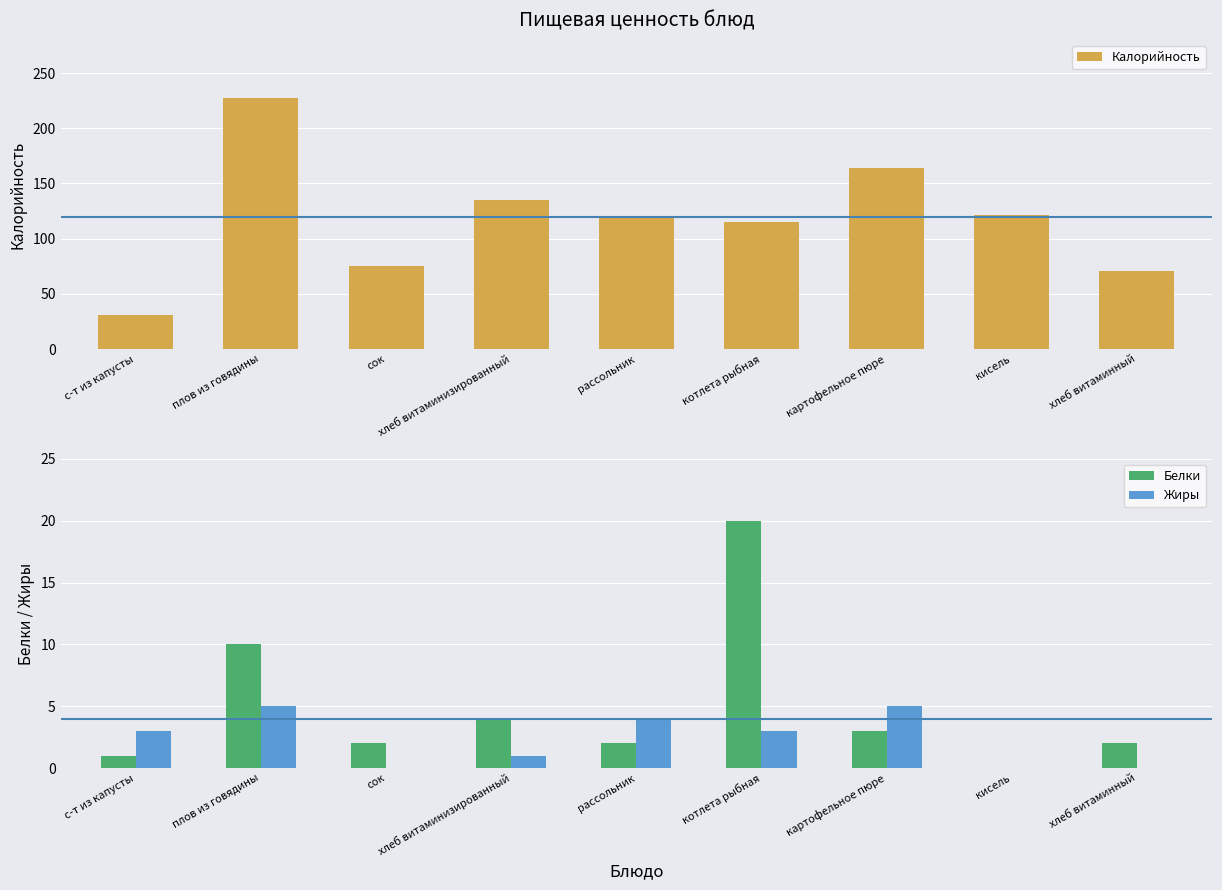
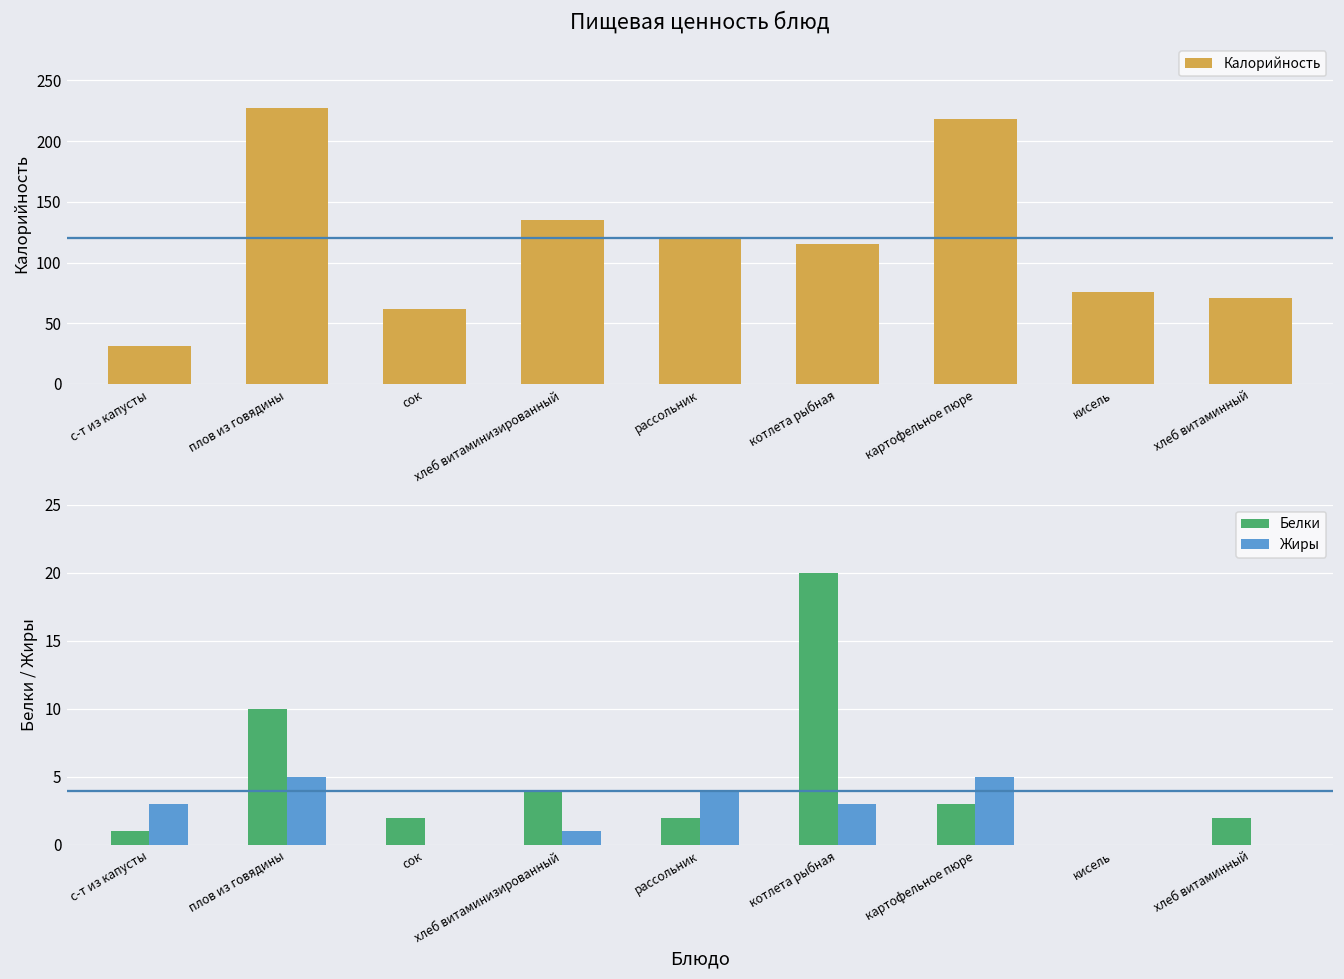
Пищевая ценность блюд, сок: 75 -> 62
Пищевая ценность блюд, картофельное пюре: 164 -> 218
Пищевая ценность блюд, кисель: 121 -> 76
